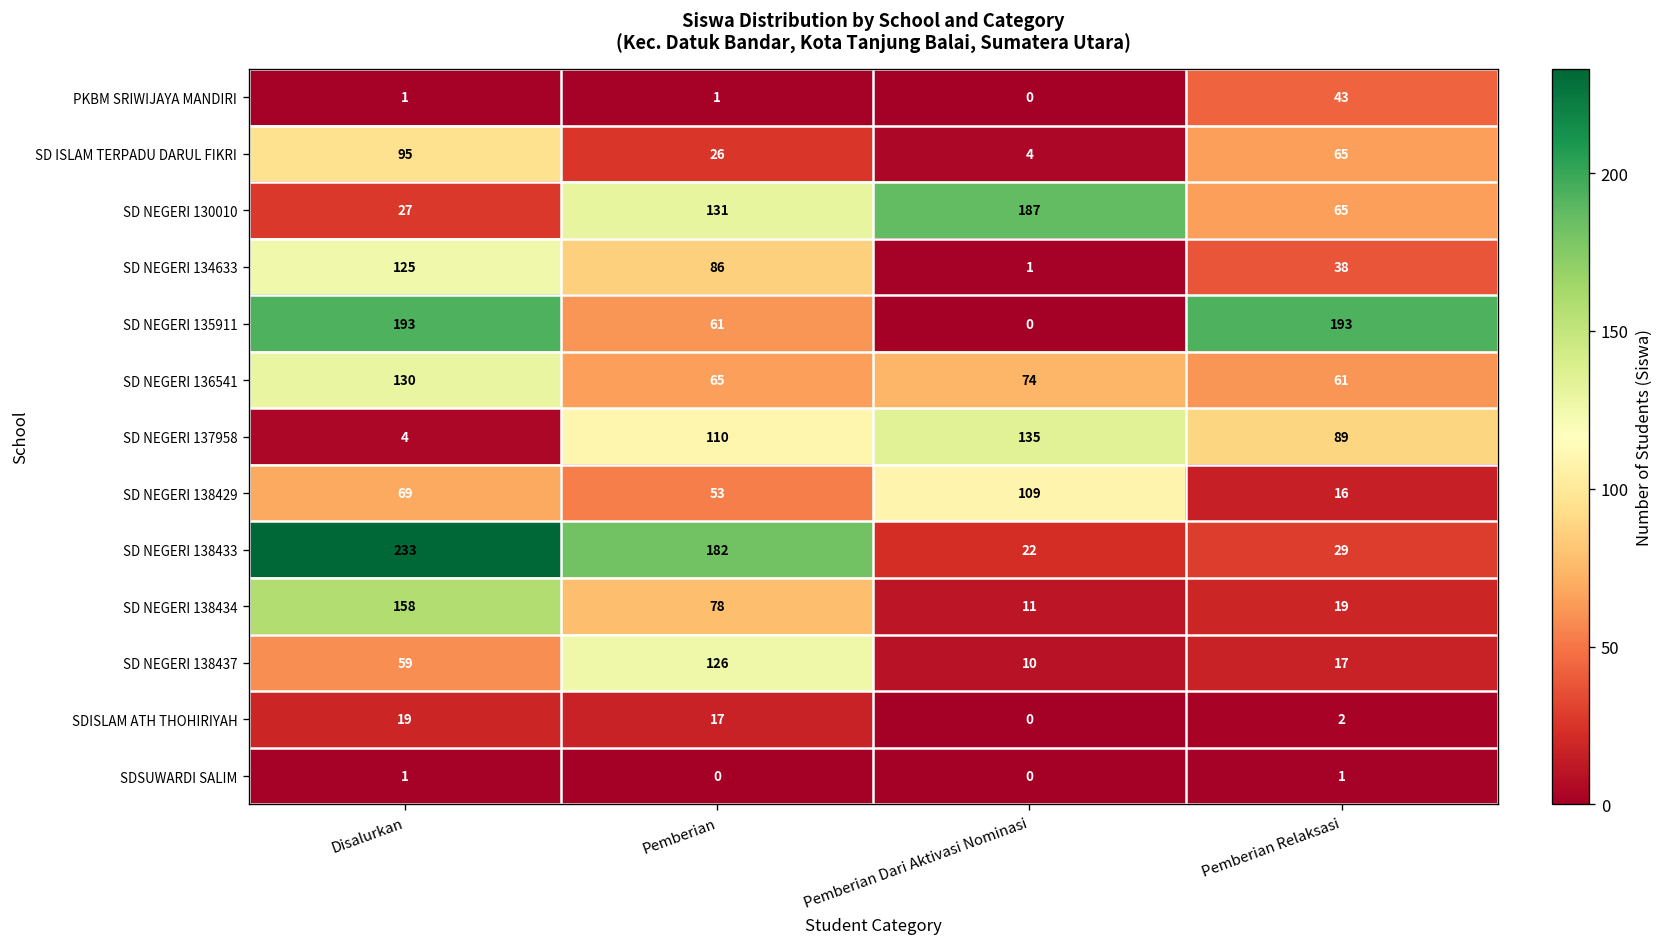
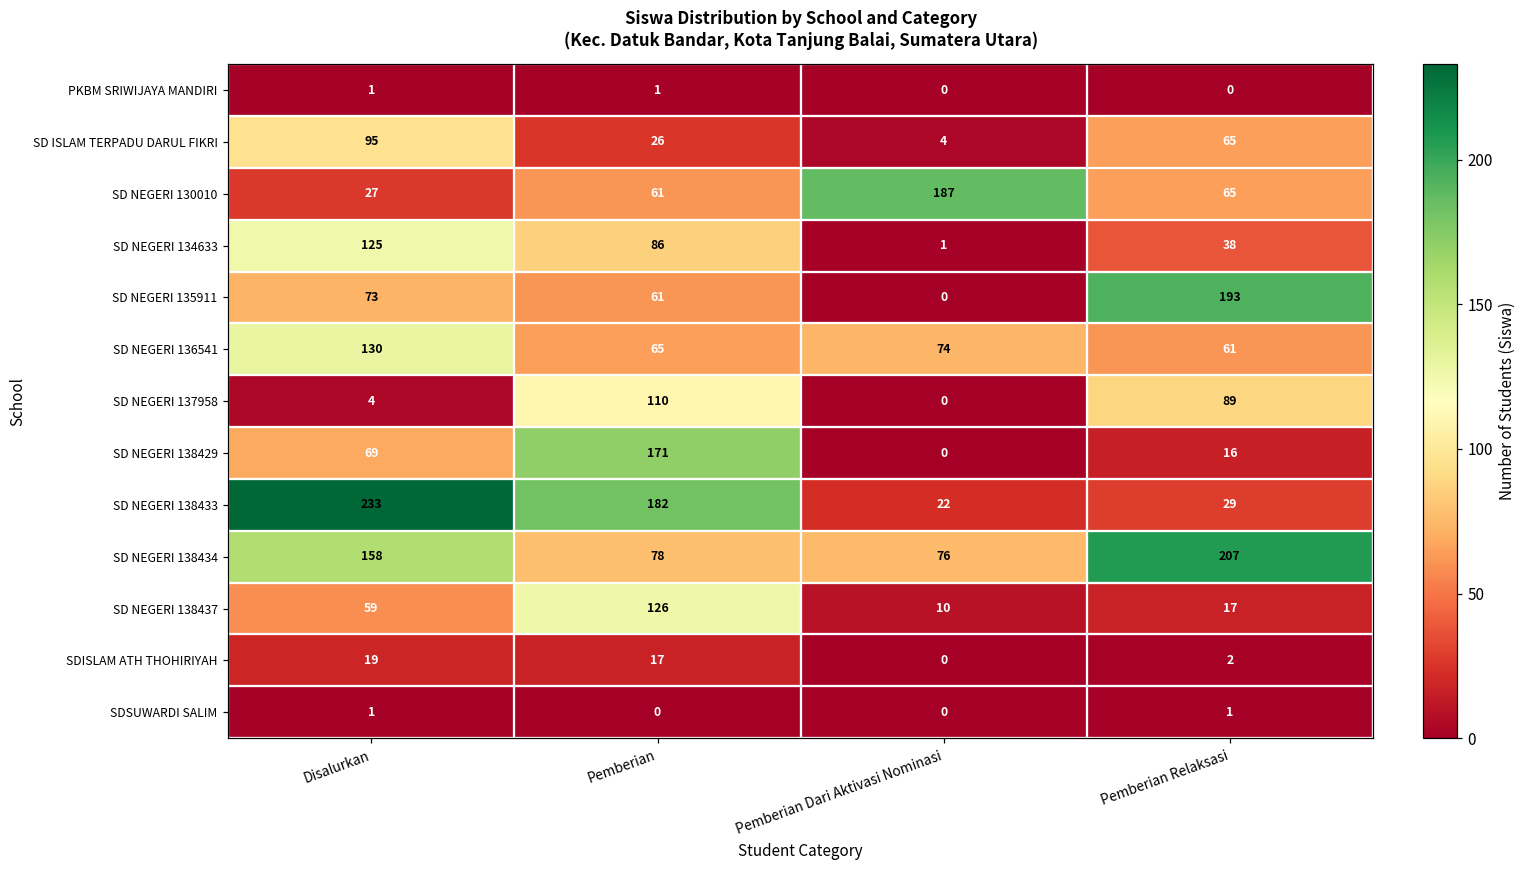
PKBM SRIWIJAYA MANDIRI, Pemberian Relaksasi: 43 -> 0
SD NEGERI 130010, Pemberian: 131 -> 61
SD NEGERI 135911, Disalurkan: 193 -> 73
SD NEGERI 137958, Pemberian Dari Aktivasi Nominasi: 135 -> 0
SD NEGERI 138429, Pemberian: 53 -> 171
SD NEGERI 138429, Pemberian Dari Aktivasi Nominasi: 109 -> 0
SD NEGERI 138434, Pemberian Dari Aktivasi Nominasi: 11 -> 76
SD NEGERI 138434, Pemberian Relaksasi: 19 -> 207
